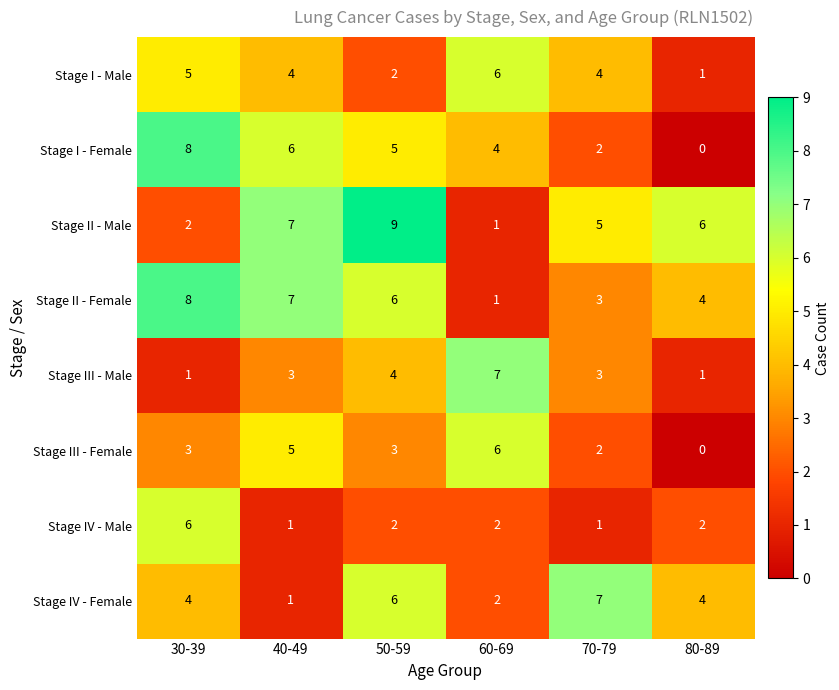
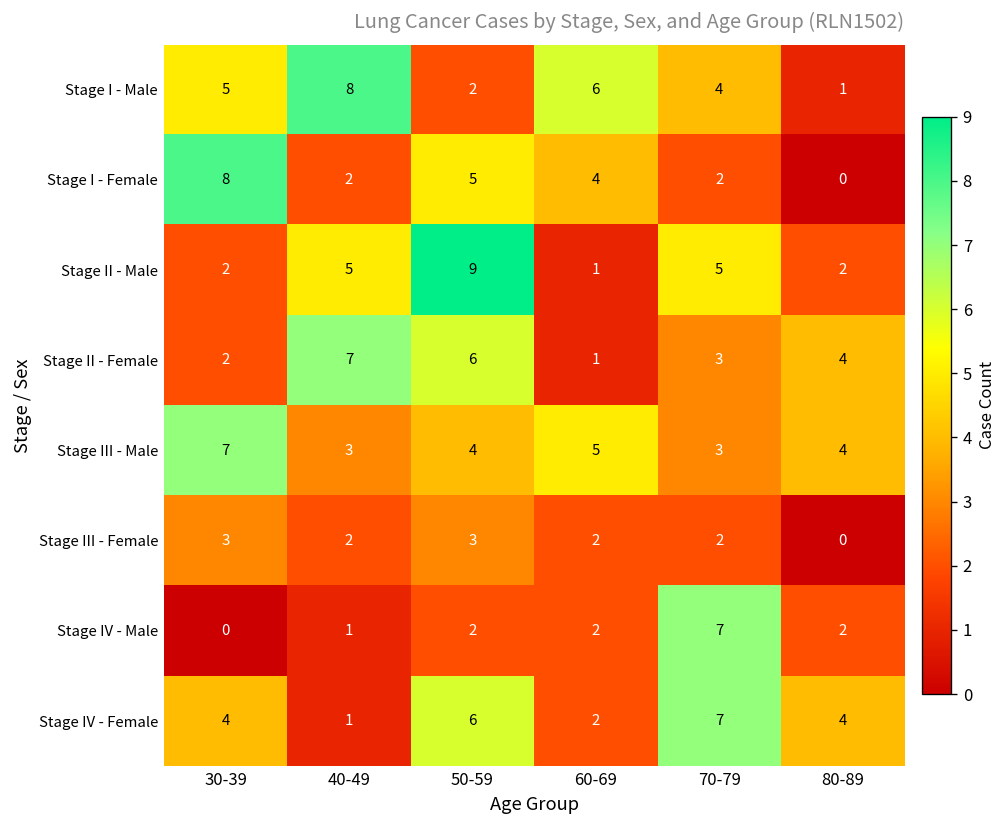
Stage I - Male, 40-49: 4 -> 8
Stage I - Female, 40-49: 6 -> 2
Stage II - Male, 40-49: 7 -> 5
Stage II - Male, 80-89: 6 -> 2
Stage II - Female, 30-39: 8 -> 2
Stage III - Male, 30-39: 1 -> 7
Stage III - Male, 60-69: 7 -> 5
Stage III - Male, 80-89: 1 -> 4
Stage III - Female, 40-49: 5 -> 2
Stage III - Female, 60-69: 6 -> 2
Stage IV - Male, 30-39: 6 -> 0
Stage IV - Male, 70-79: 1 -> 7
